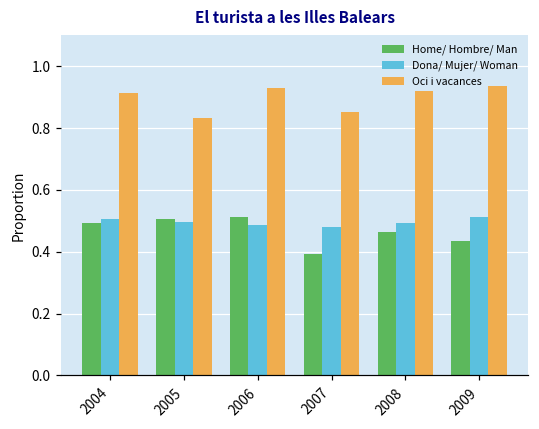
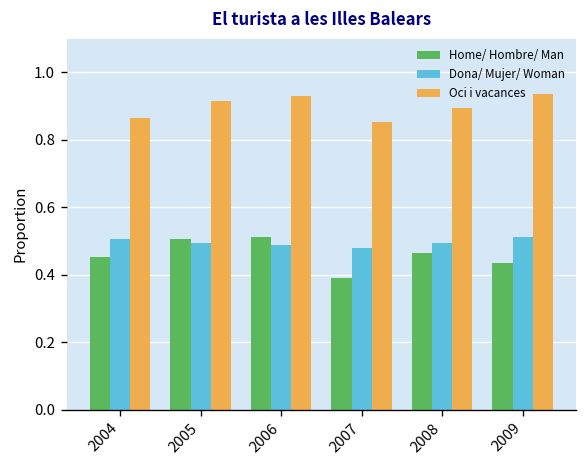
Home/ Hombre/ Man, 2004: 0.49 -> 0.45
Oci i vacances, 2004: 0.91 -> 0.86
Oci i vacances, 2005: 0.83 -> 0.91
Oci i vacances, 2008: 0.92 -> 0.89
